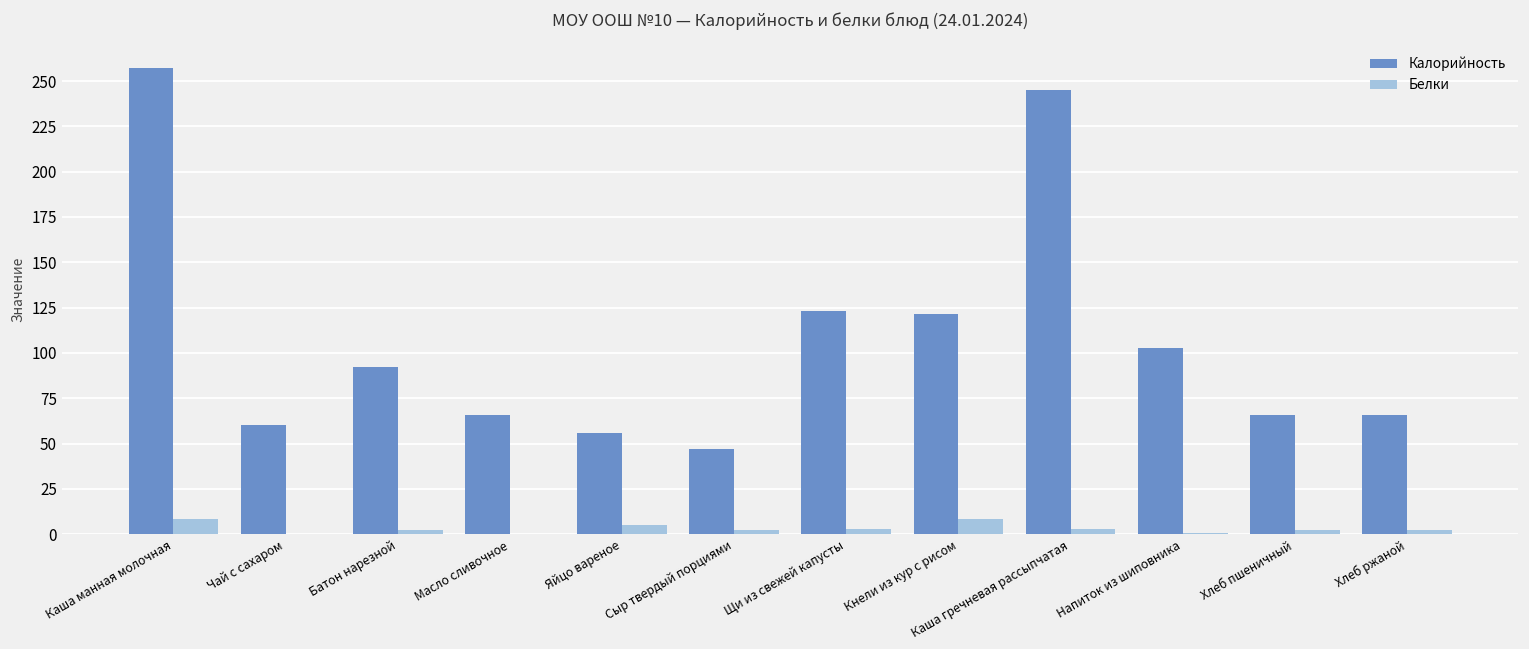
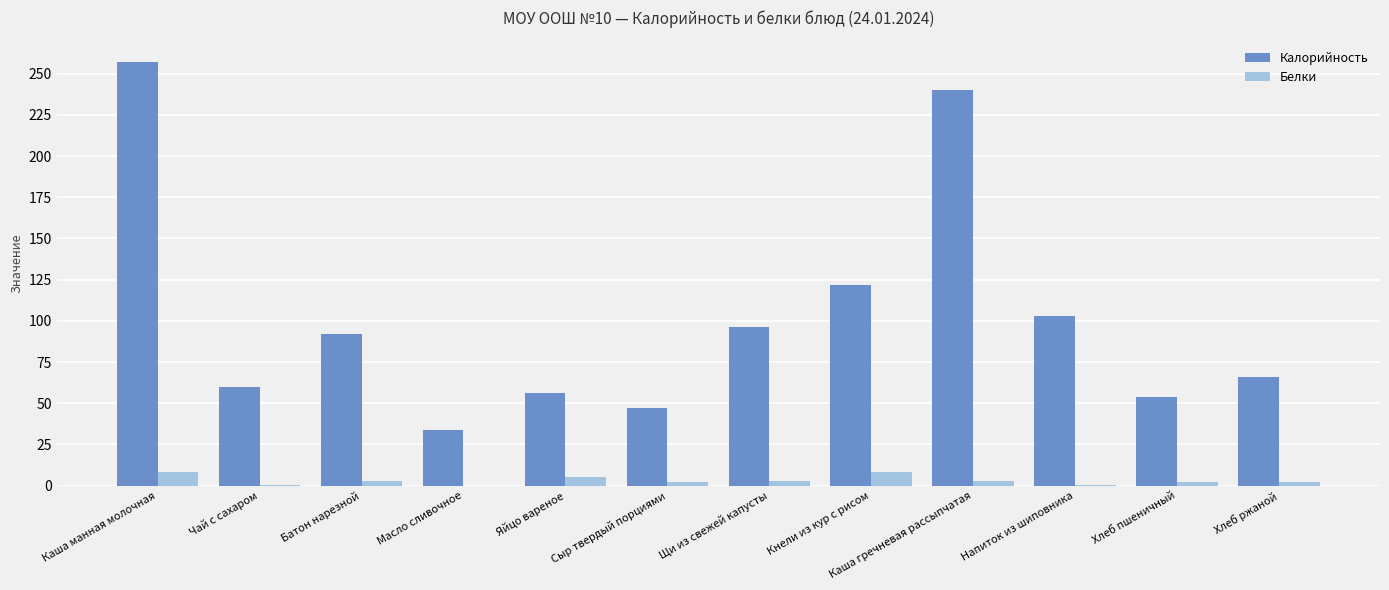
Калорийность, Масло сливочное: 66 -> 34
Калорийность, Щи из свежей капусты: 123 -> 96
Калорийность, Каша гречневая рассыпчатая: 245 -> 240
Калорийность, Хлеб пшеничный: 66 -> 54
